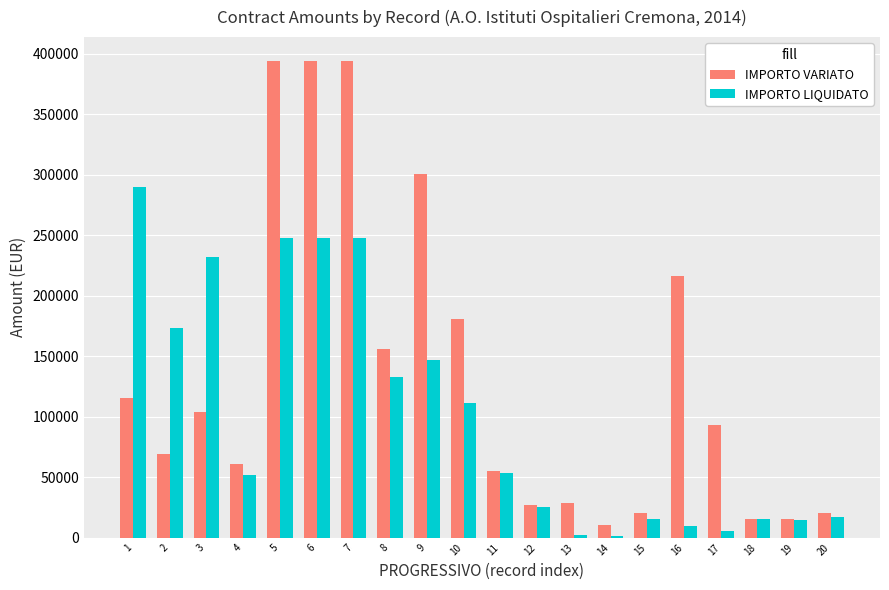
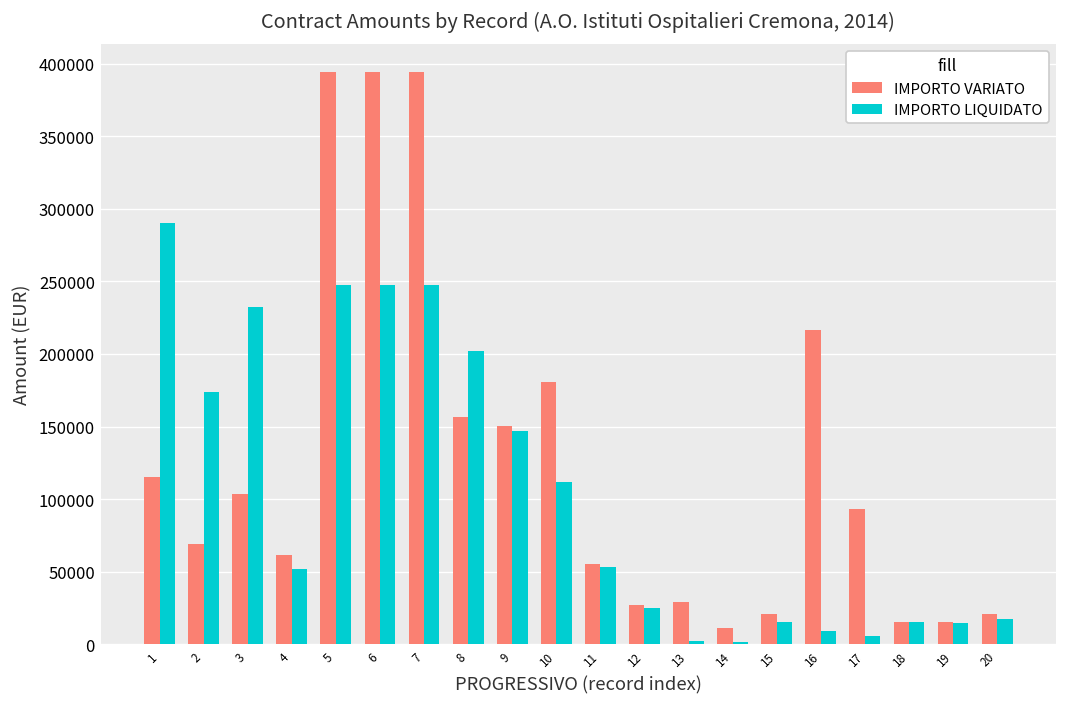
IMPORTO LIQUIDATO, 8: 133000 -> 202000
IMPORTO VARIATO, 9: 301000 -> 150000
